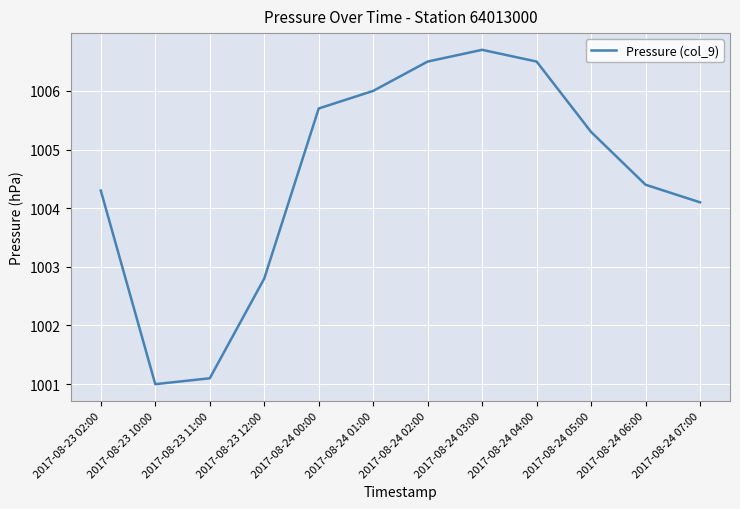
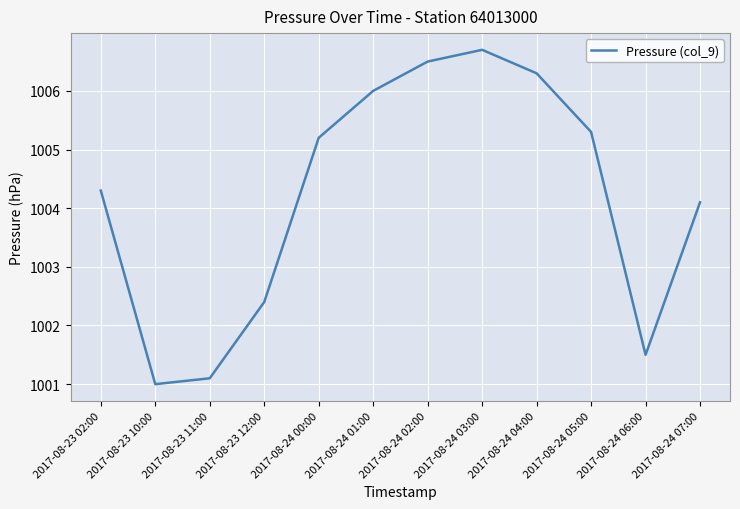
2017-08-23 12:00: 1002.8 -> 1002.4
2017-08-24 00:00: 1005.7 -> 1005.2
2017-08-24 04:00: 1006.5 -> 1006.3
2017-08-24 06:00: 1004.4 -> 1001.5
